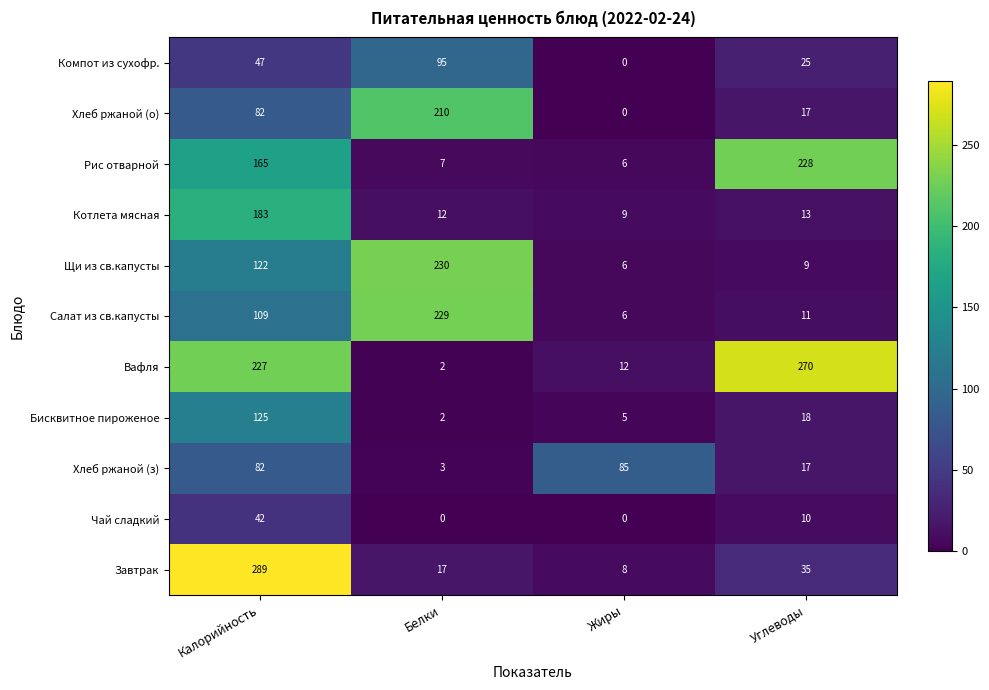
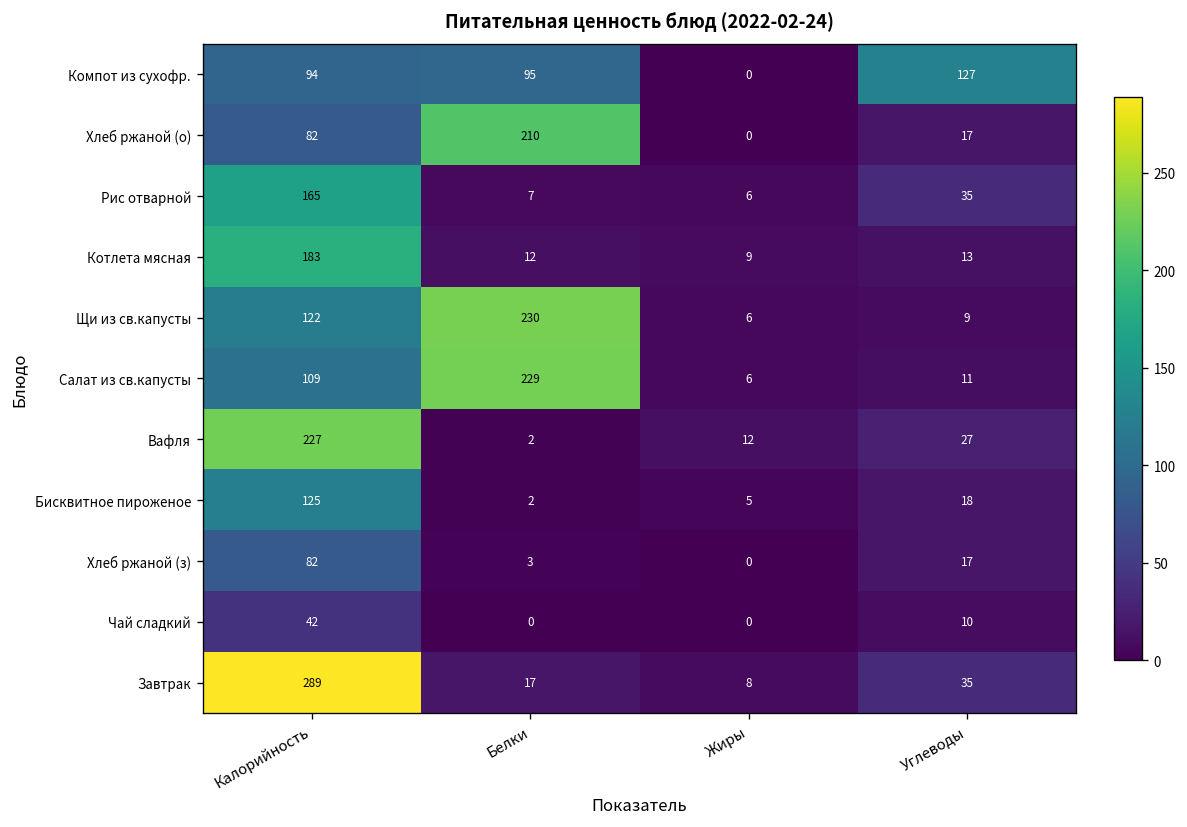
Компот из сухофр., Калорийность: 47 -> 94
Компот из сухофр., Углеводы: 25 -> 127
Рис отварной, Углеводы: 228 -> 35
Вафля, Углеводы: 270 -> 27
Хлеб ржаной (з), Жиры: 85 -> 0
